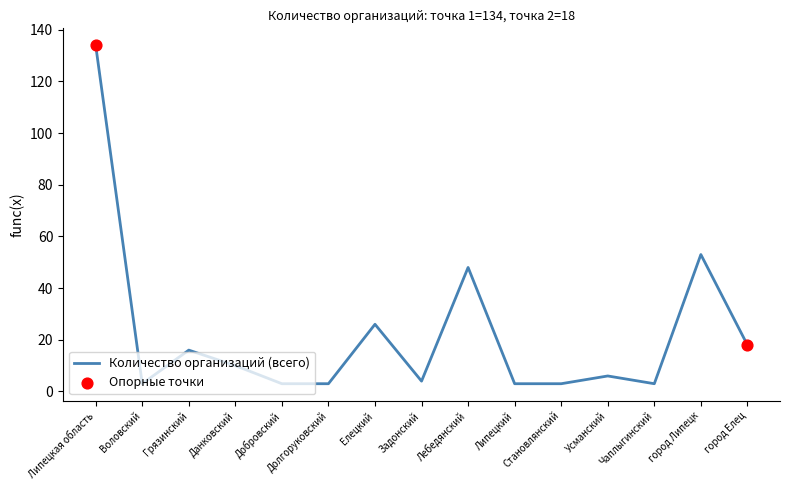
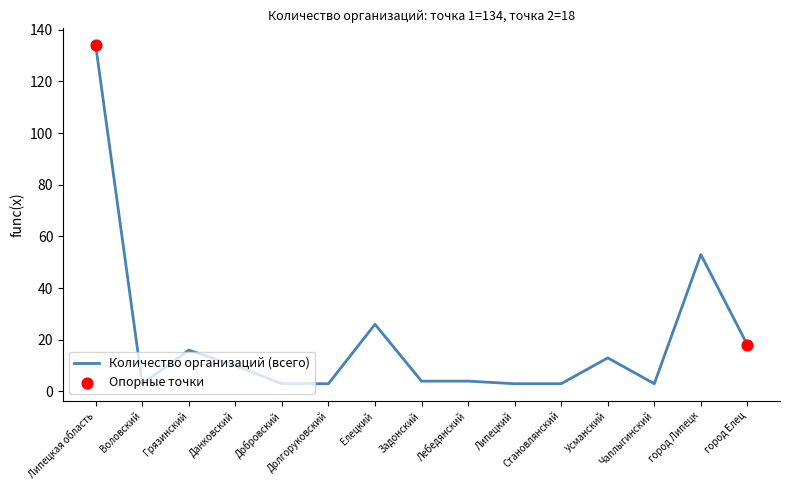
Количество организаций (всего), Лебедянский: 48 -> 4
Количество организаций (всего), Усманский: 6 -> 13
